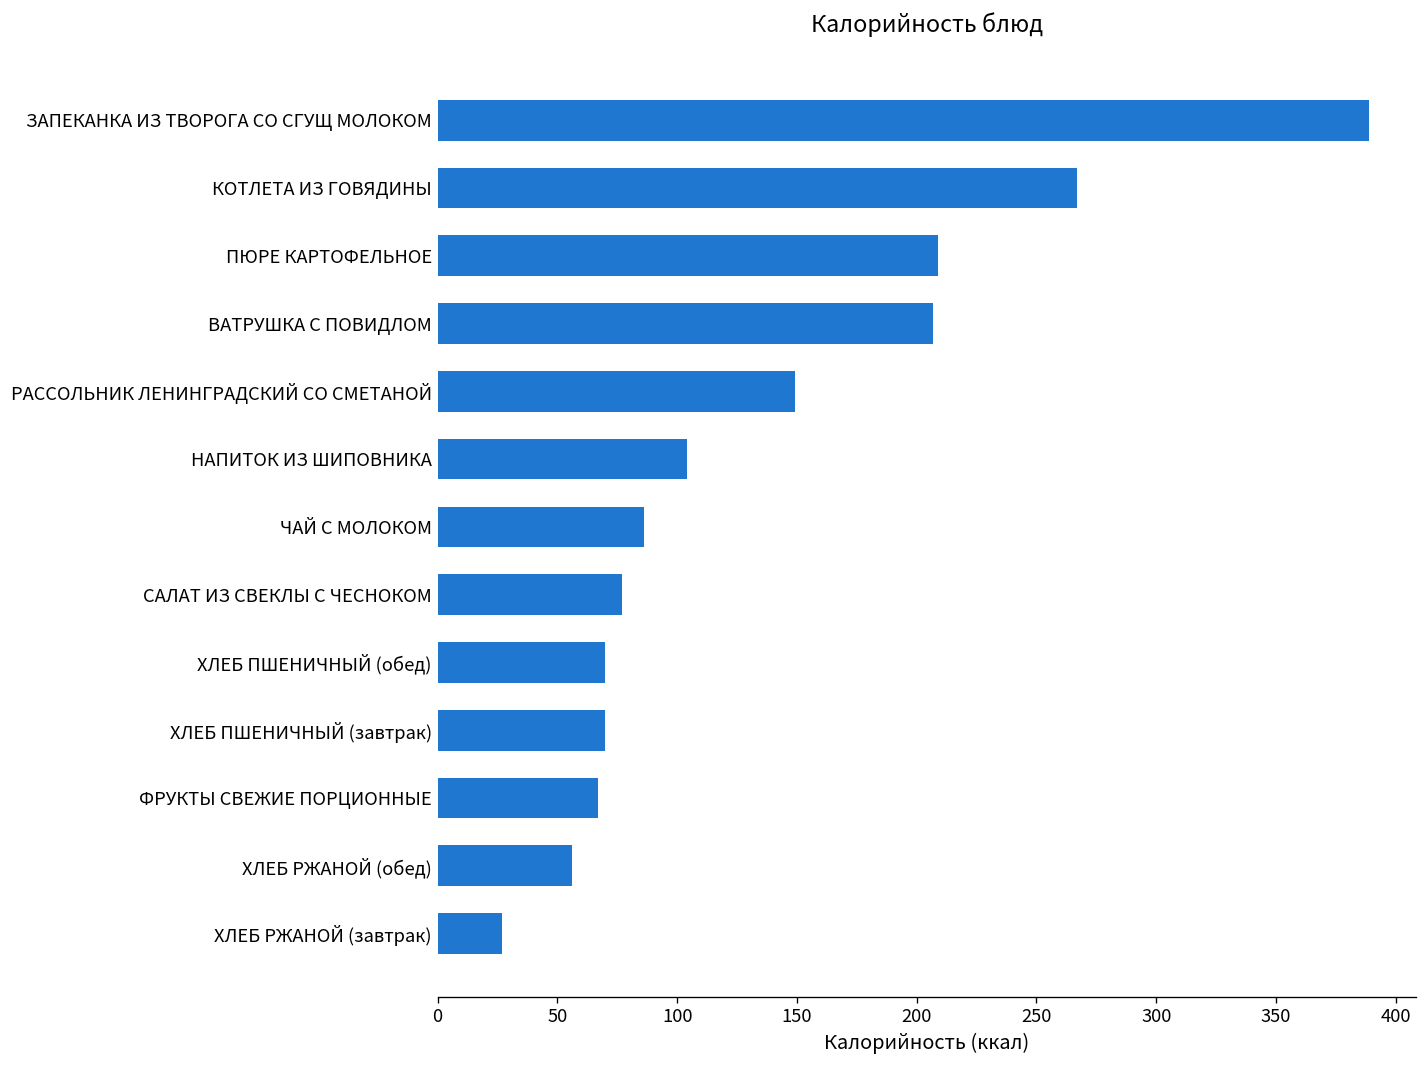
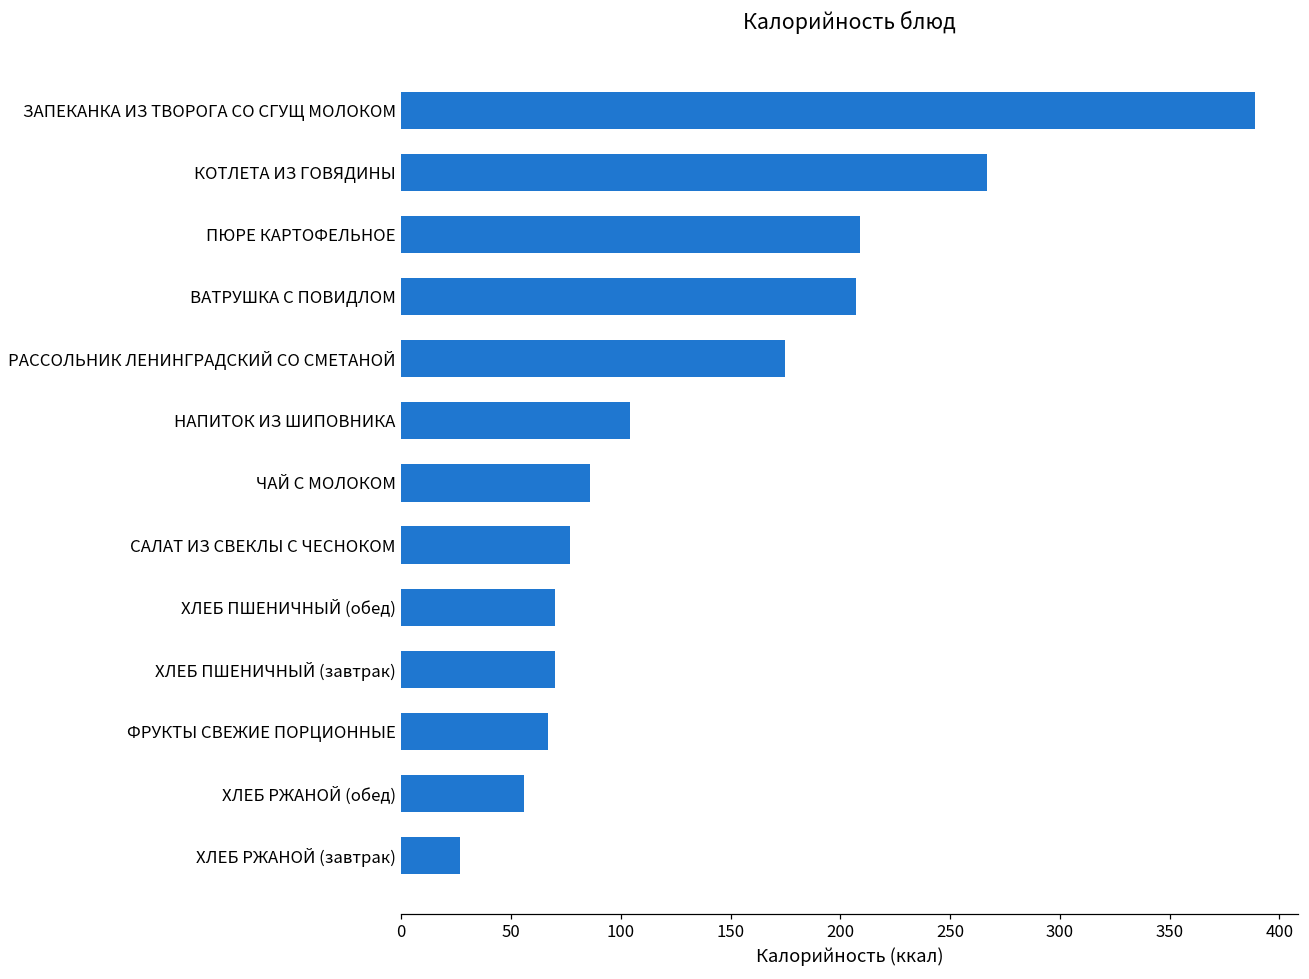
РАССОЛЬНИК ЛЕНИНГРАДСКИЙ СО СМЕТАНОЙ: 149 -> 175
